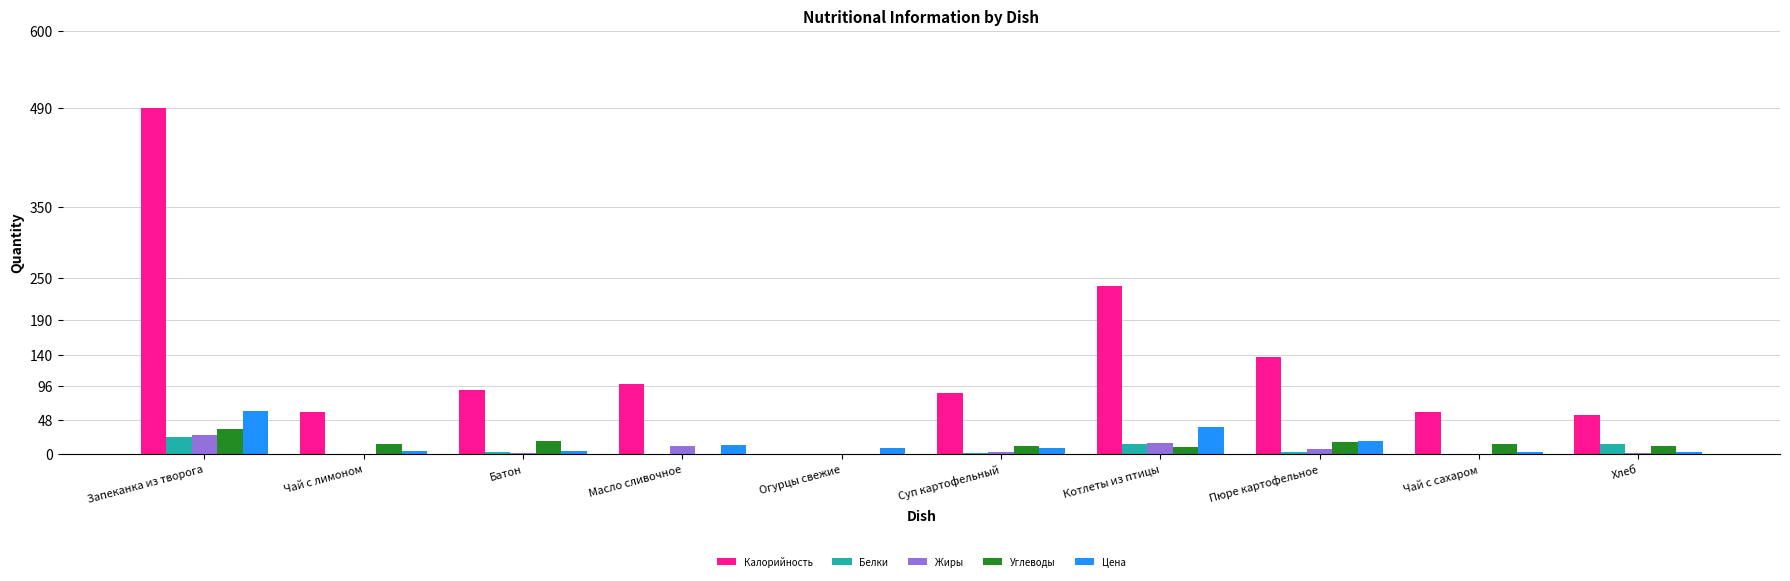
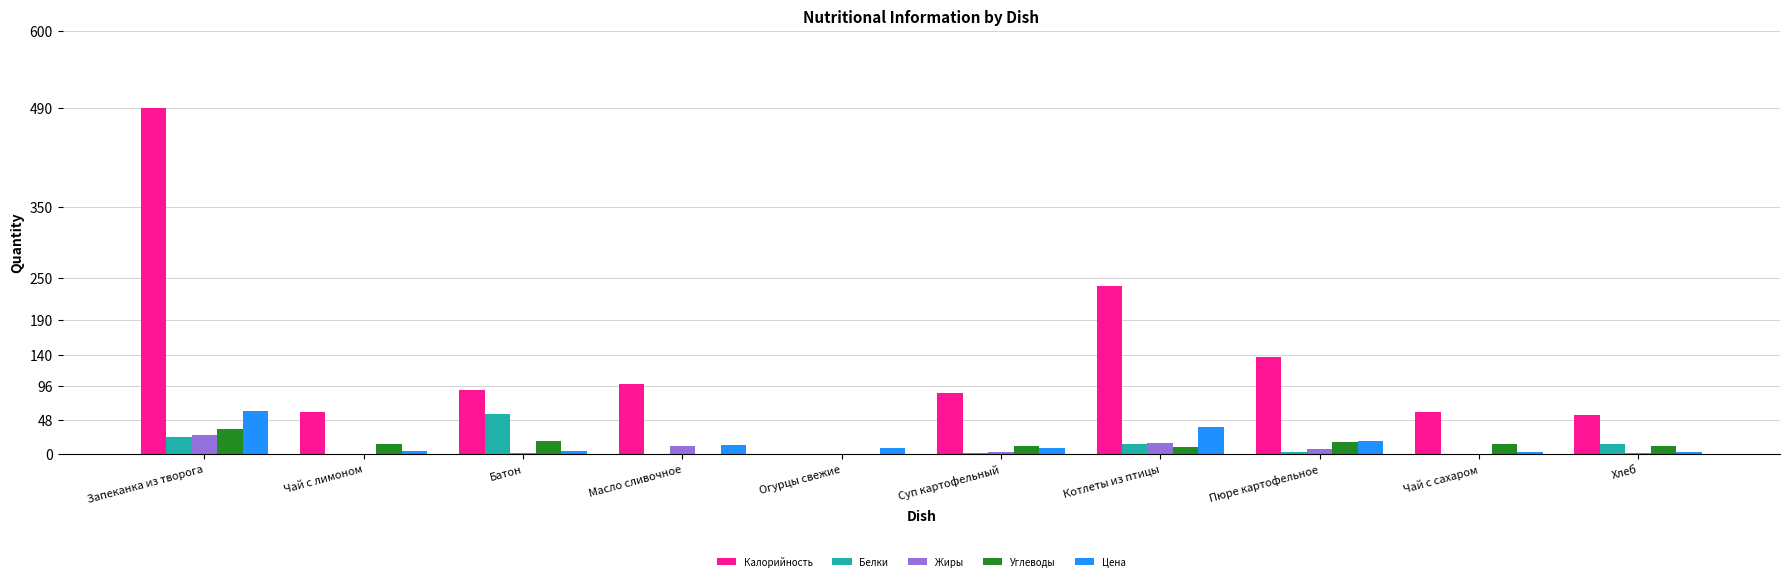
Белки, Батон: 0 -> 60
